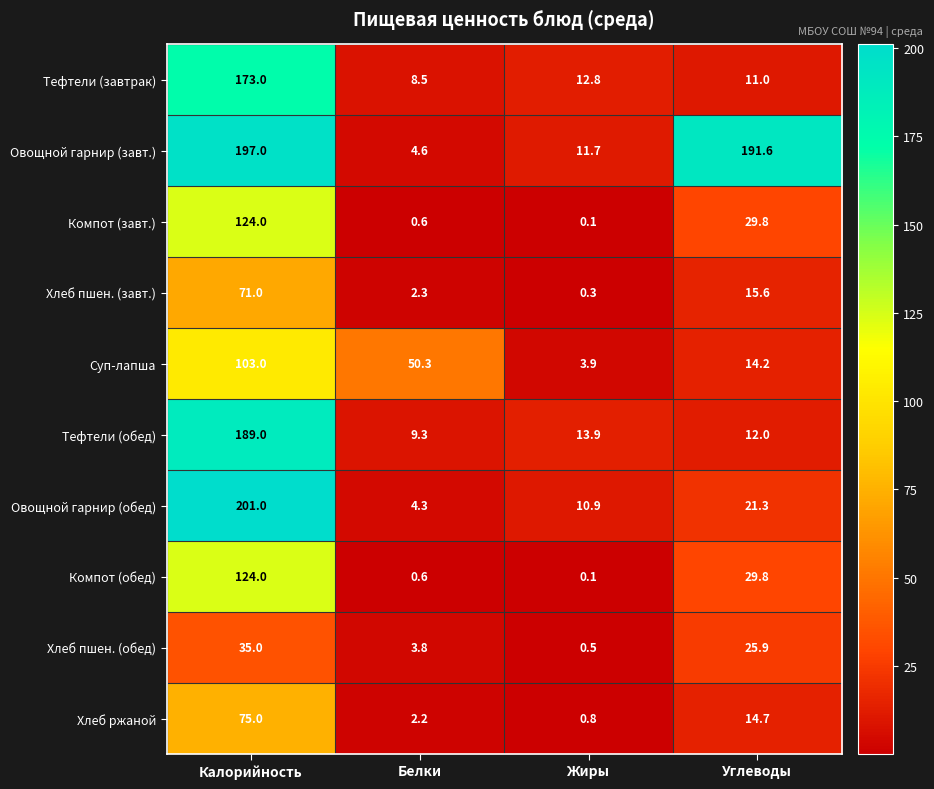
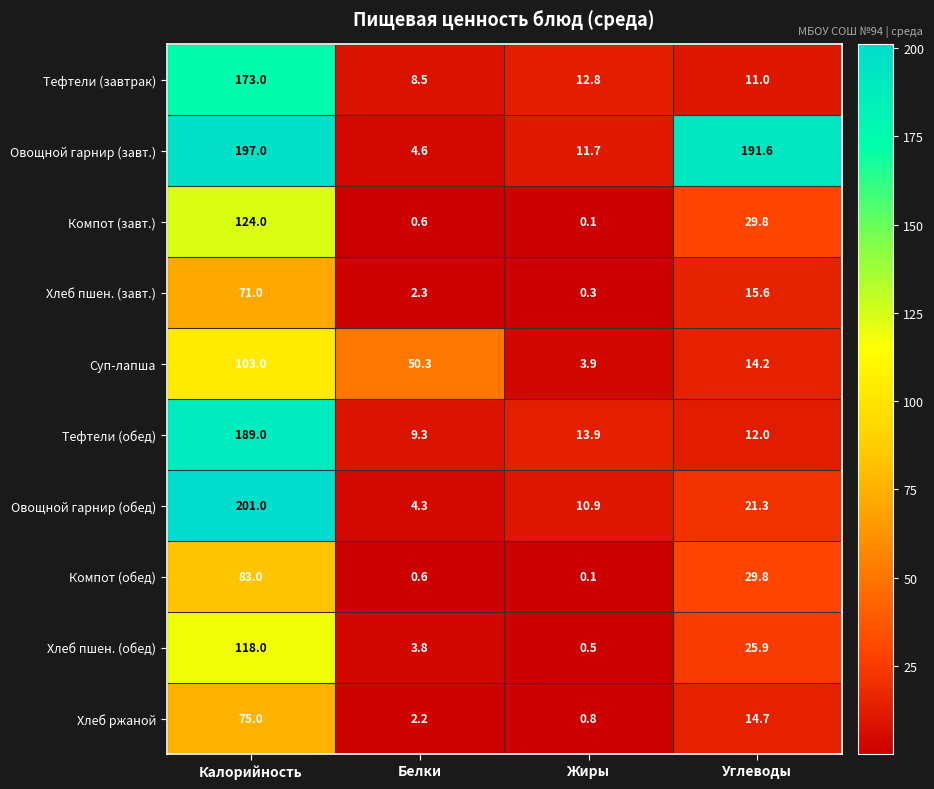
Компот (обед), Калорийность: 124.0 -> 83.0
Хлеб пшен. (обед), Калорийность: 35.0 -> 118.0
